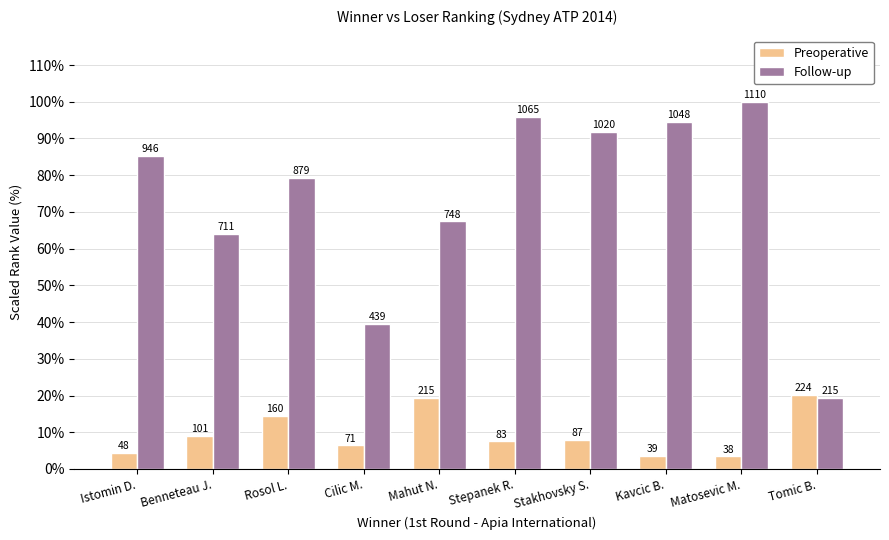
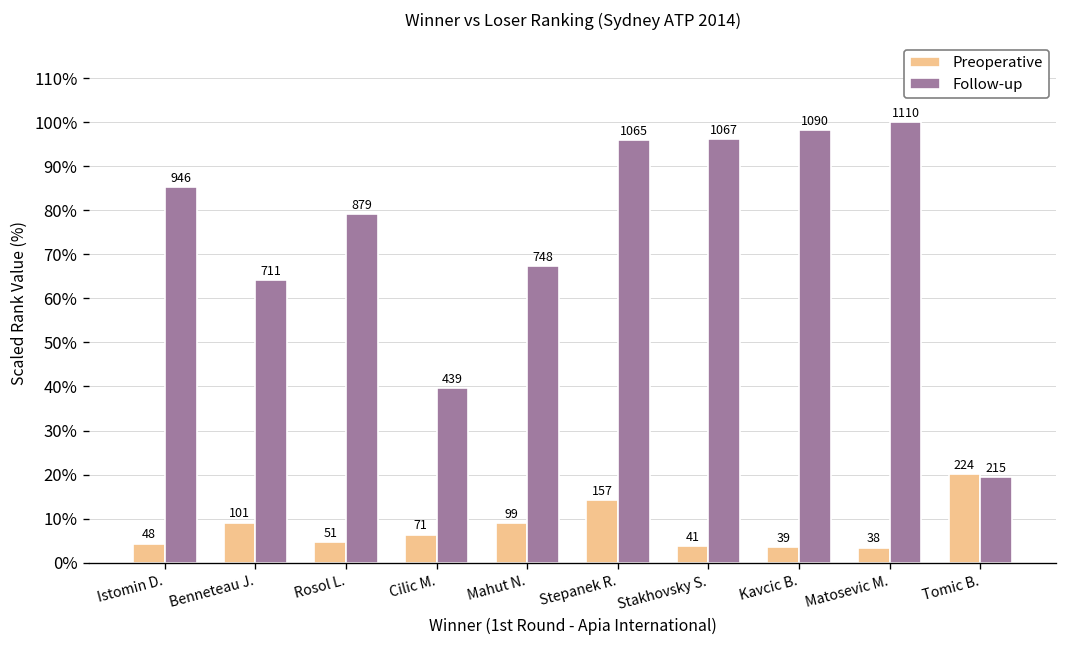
Preoperative, Rosol L.: 160 -> 51
Preoperative, Mahut N.: 215 -> 99
Preoperative, Stepanek R.: 83 -> 157
Preoperative, Stakhovsky S.: 87 -> 41
Follow-up, Stakhovsky S.: 1020 -> 1067
Follow-up, Kavcic B.: 1048 -> 1090
